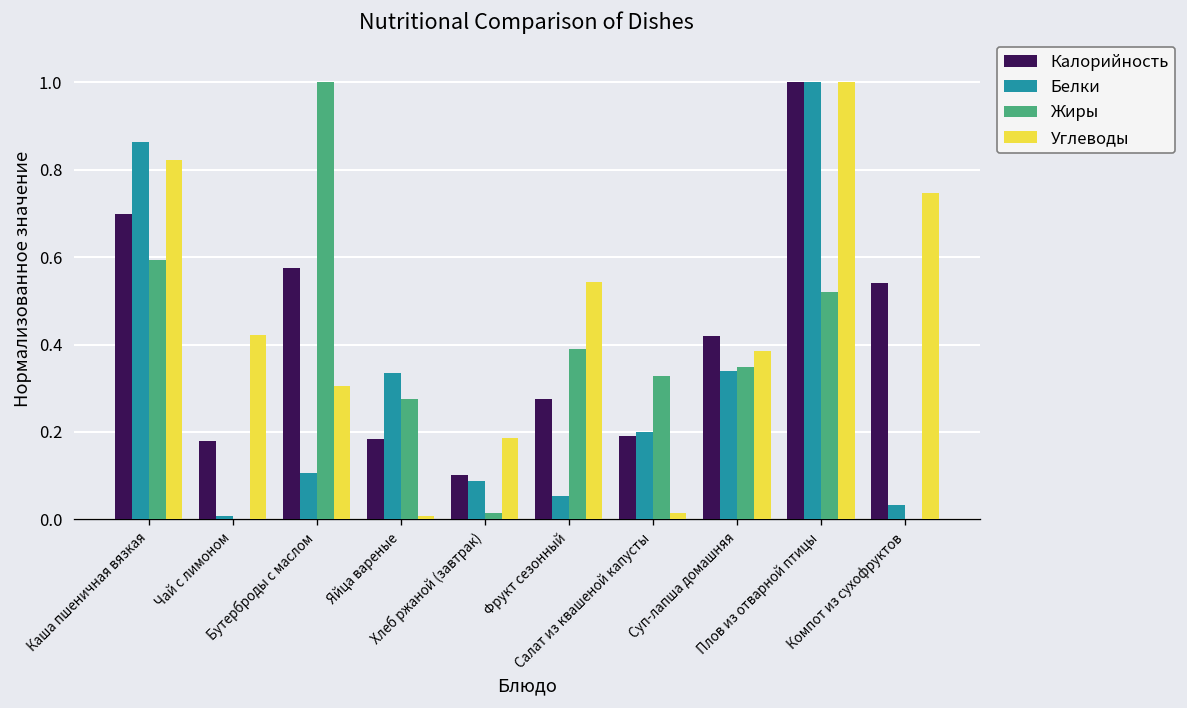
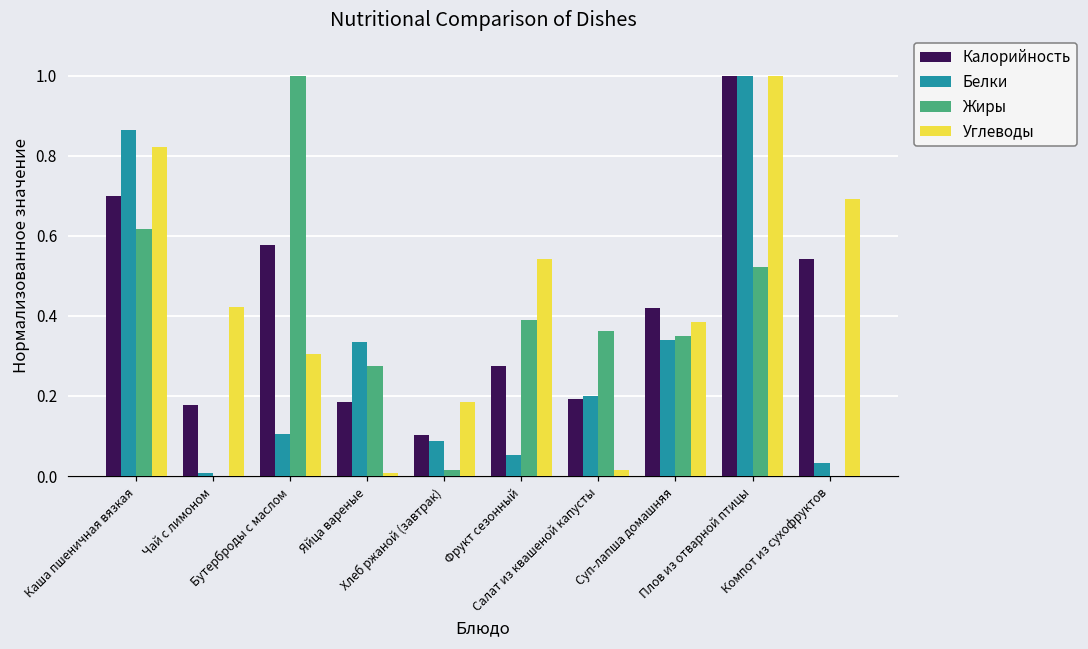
Жиры, Каша пшеничная вязкая: 0.59 -> 0.62
Жиры, Салат из квашеной капусты: 0.33 -> 0.36
Углеводы, Компот из сухофруктов: 0.75 -> 0.69
